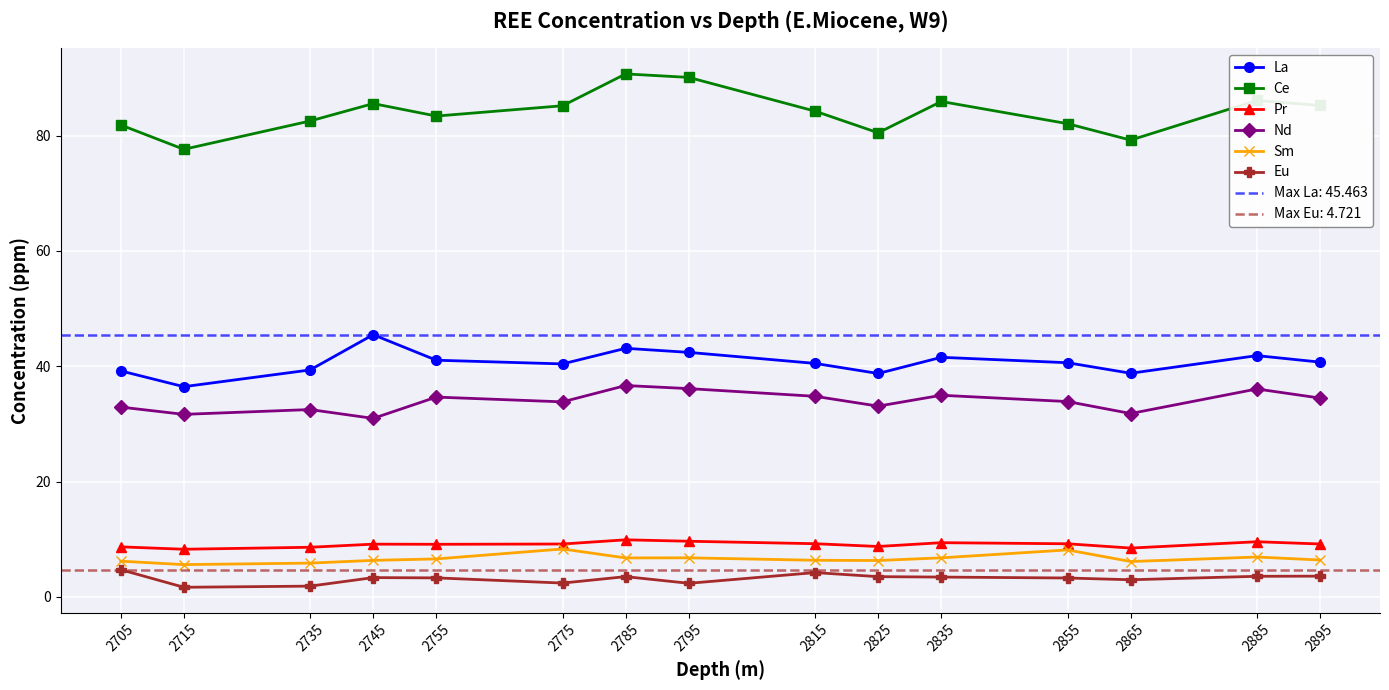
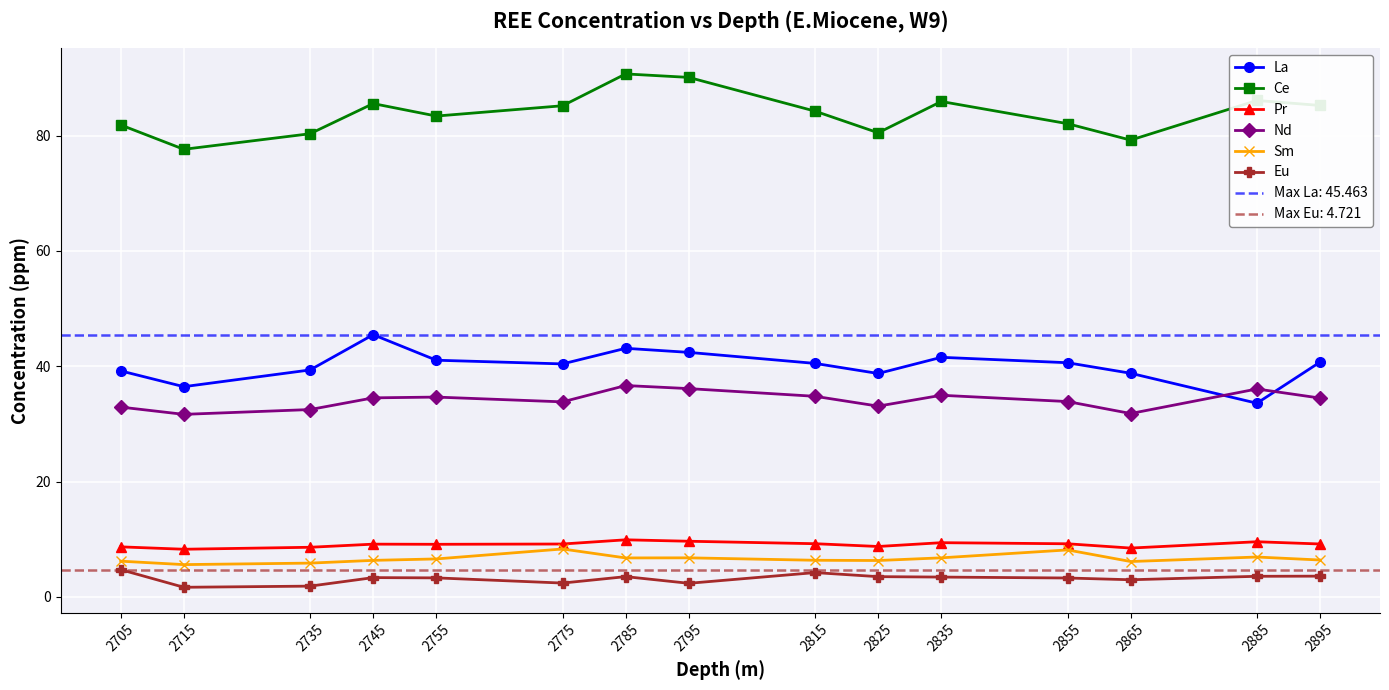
Ce, 2735: 83 -> 80
Nd, 2745: 31 -> 35
La, 2885: 42 -> 34
